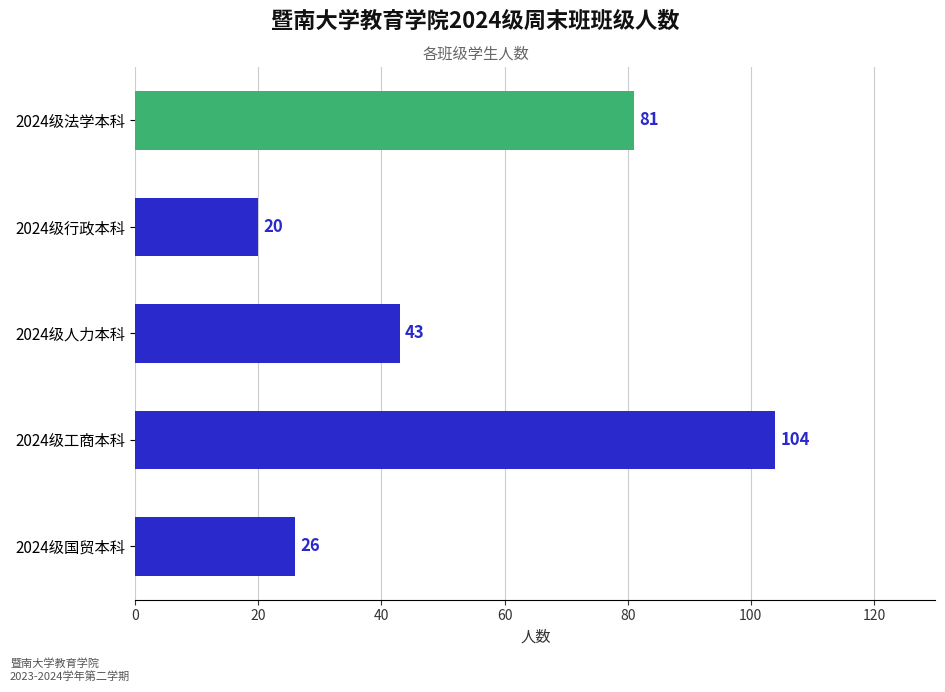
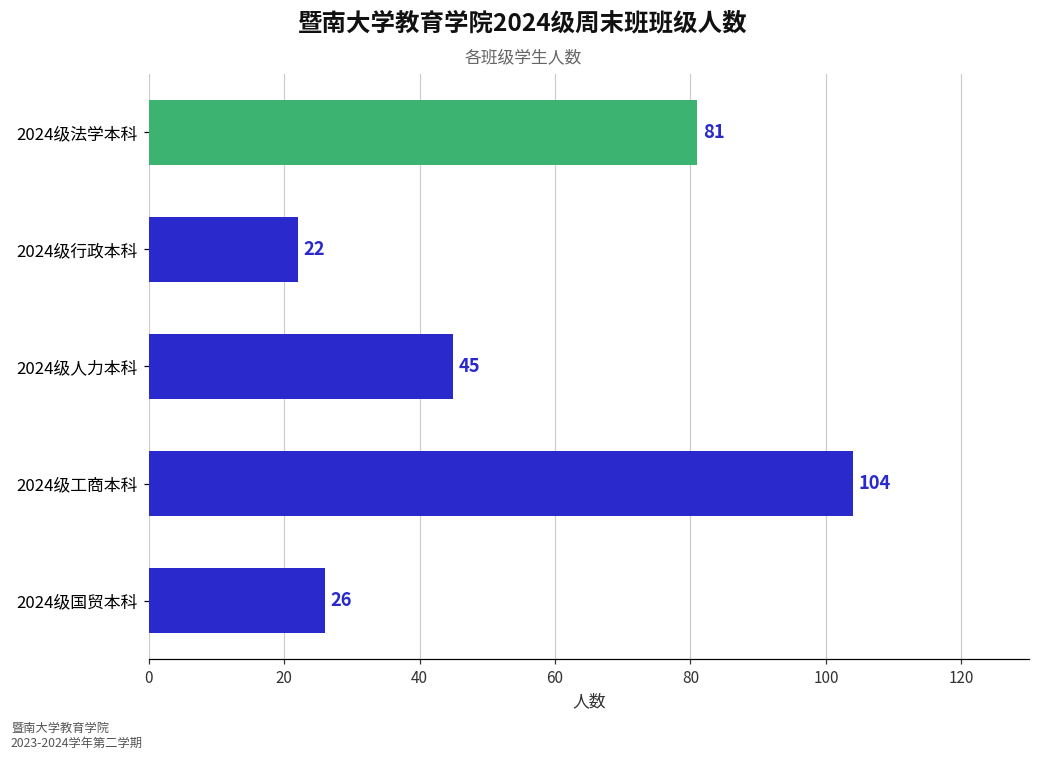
2024级行政本科: 20 -> 22
2024级人力本科: 43 -> 45
